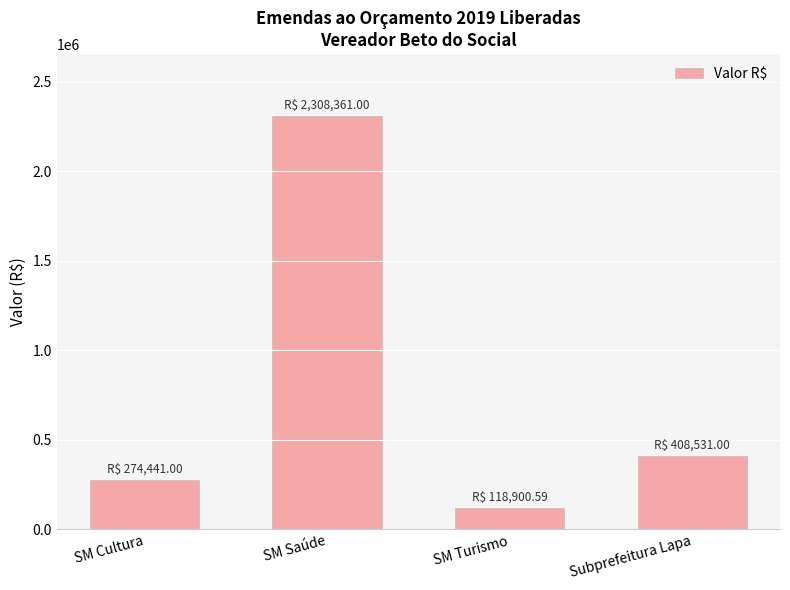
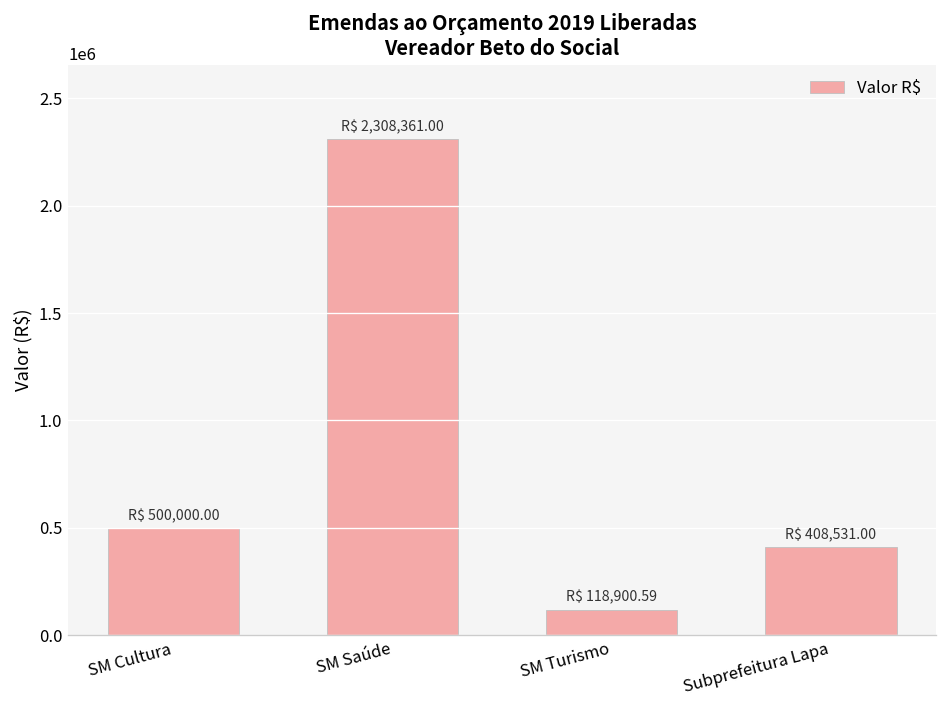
SM Cultura: 274,441.00 -> 500,000.00
